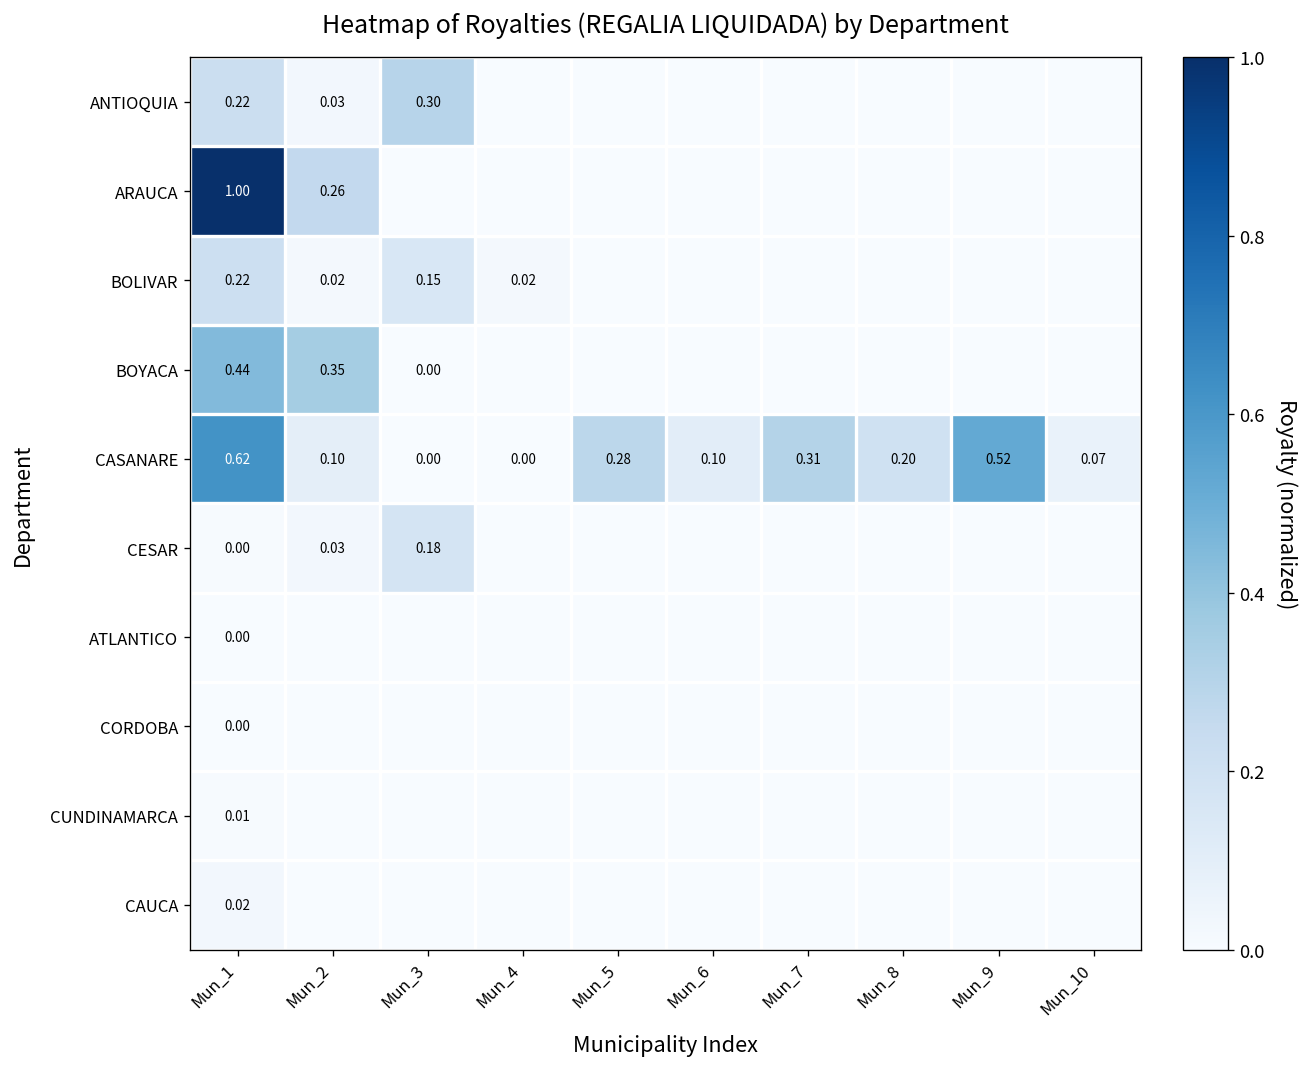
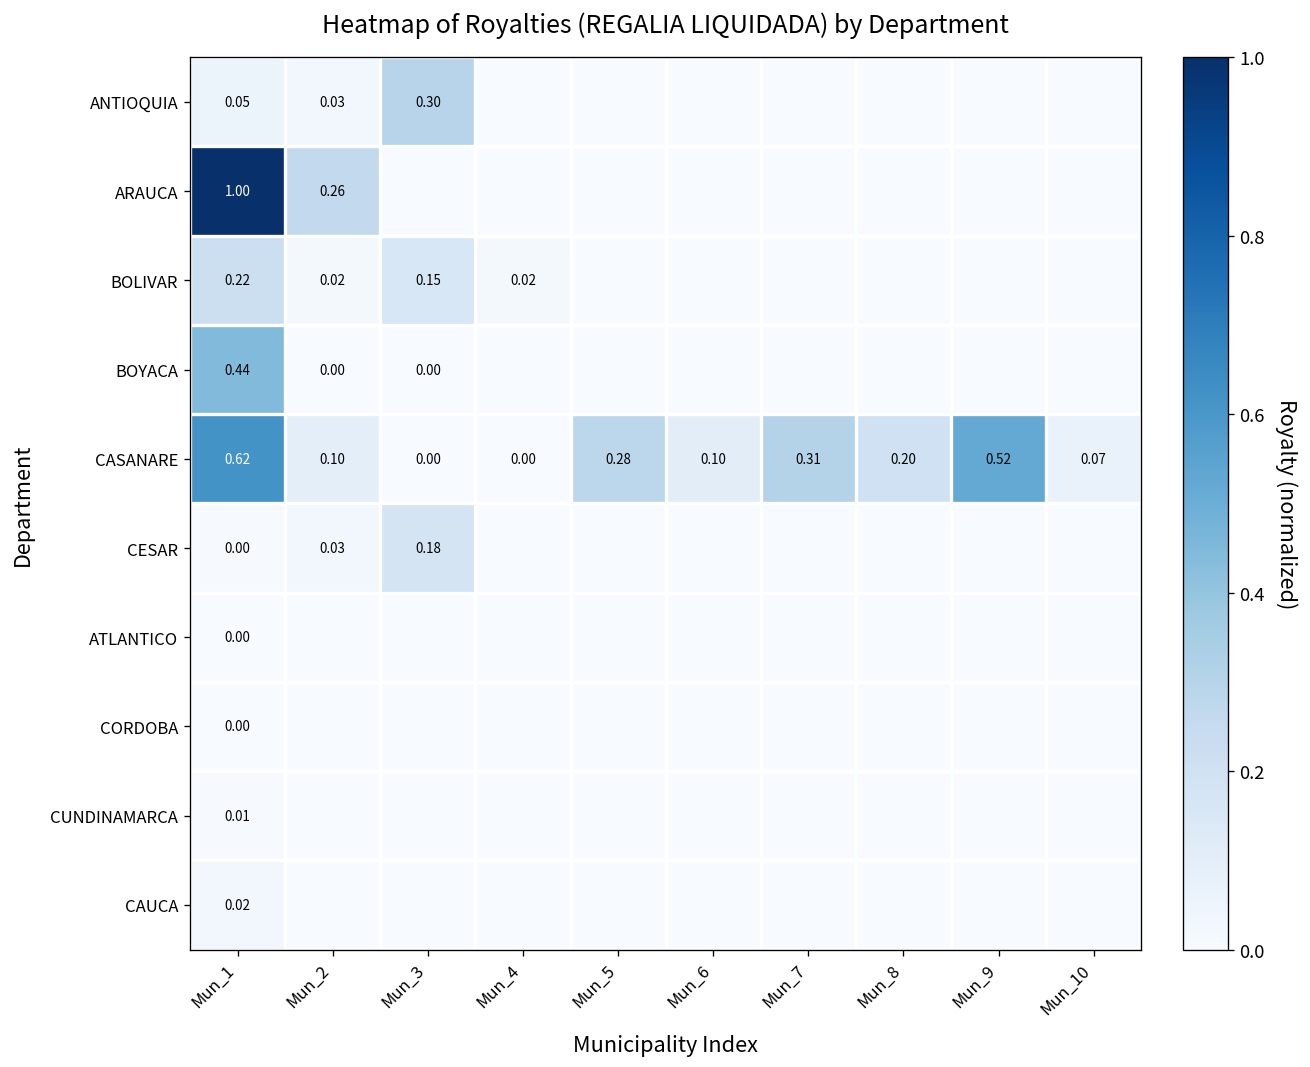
ANTIOQUIA, Mun_1: 0.22 -> 0.05
BOYACA, Mun_2: 0.35 -> 0.00
